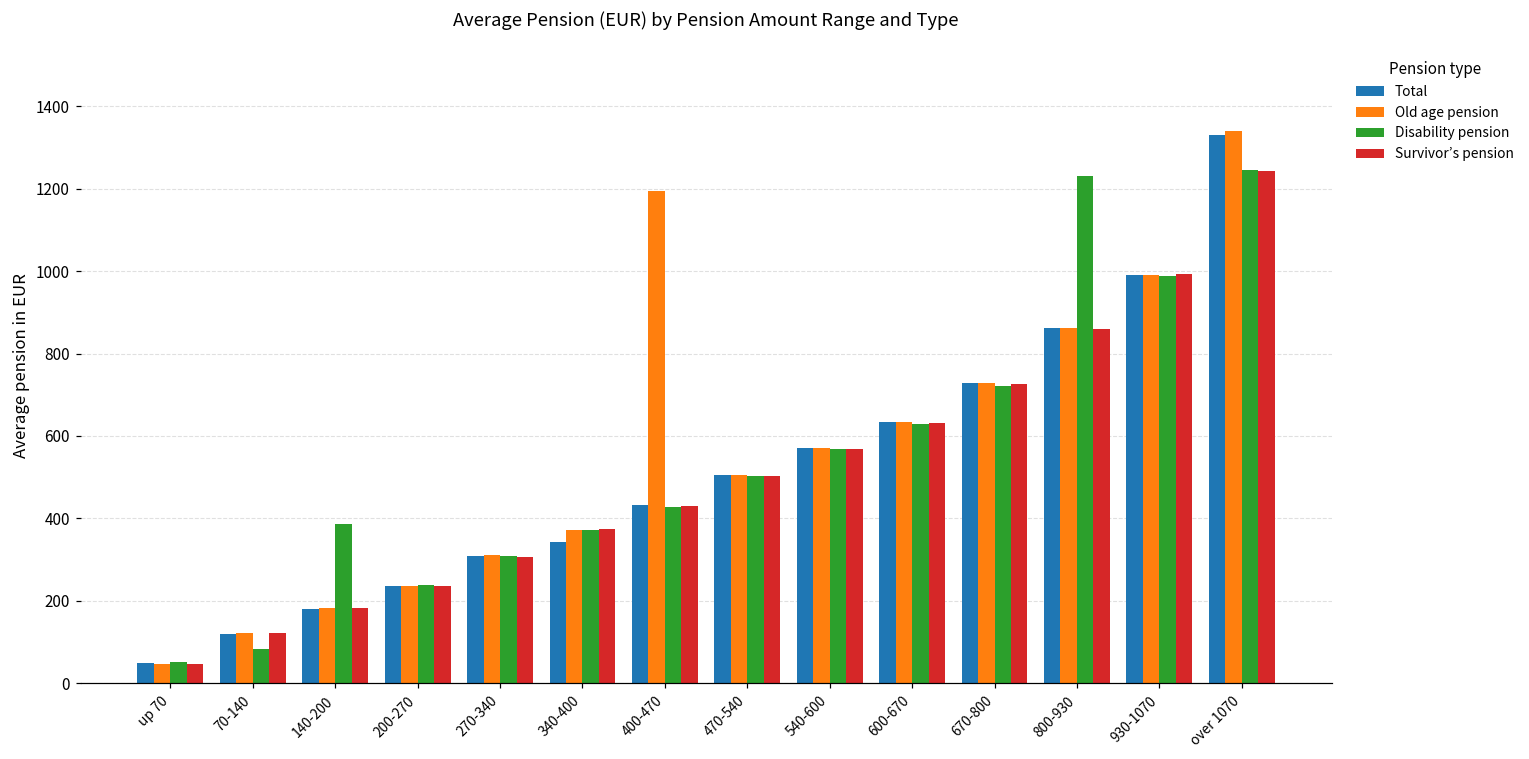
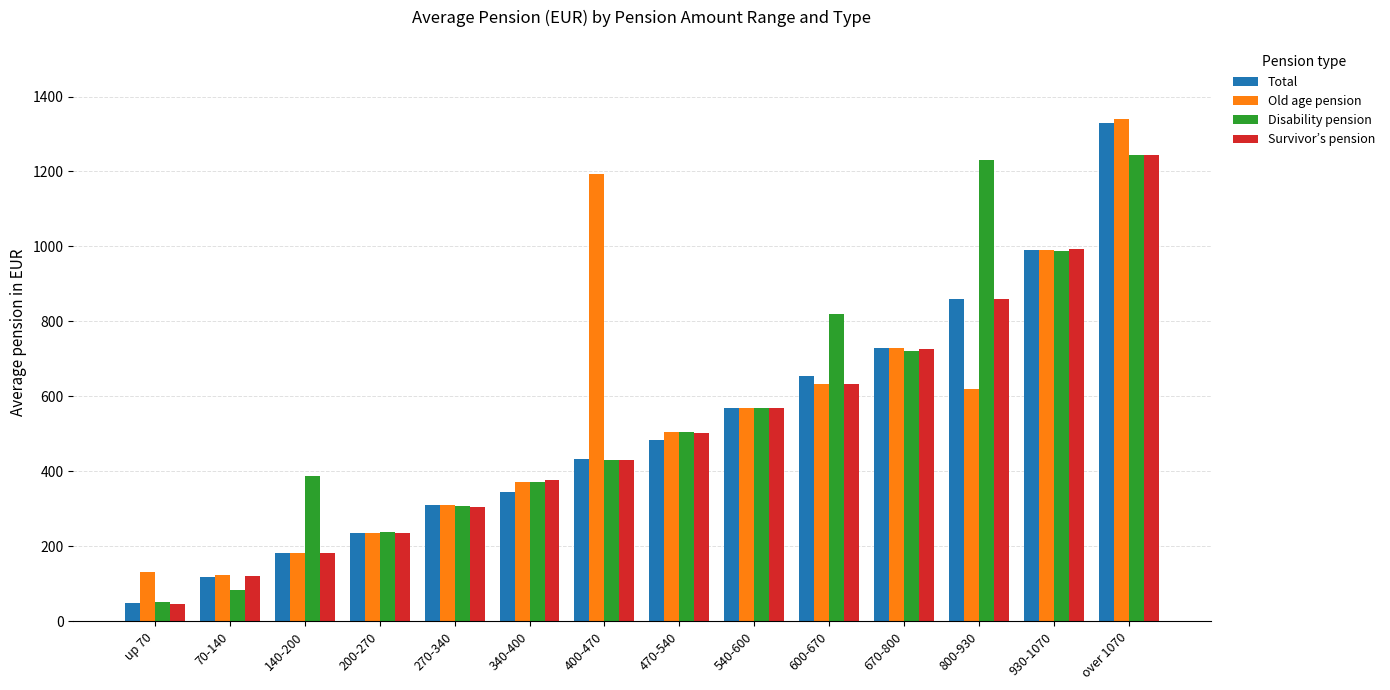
Old age pension, up 70: 50 -> 130
Total, 470-540: 500 -> 480
Total, 600-670: 630 -> 650
Disability pension, 600-670: 630 -> 820
Old age pension, 800-930: 860 -> 620
